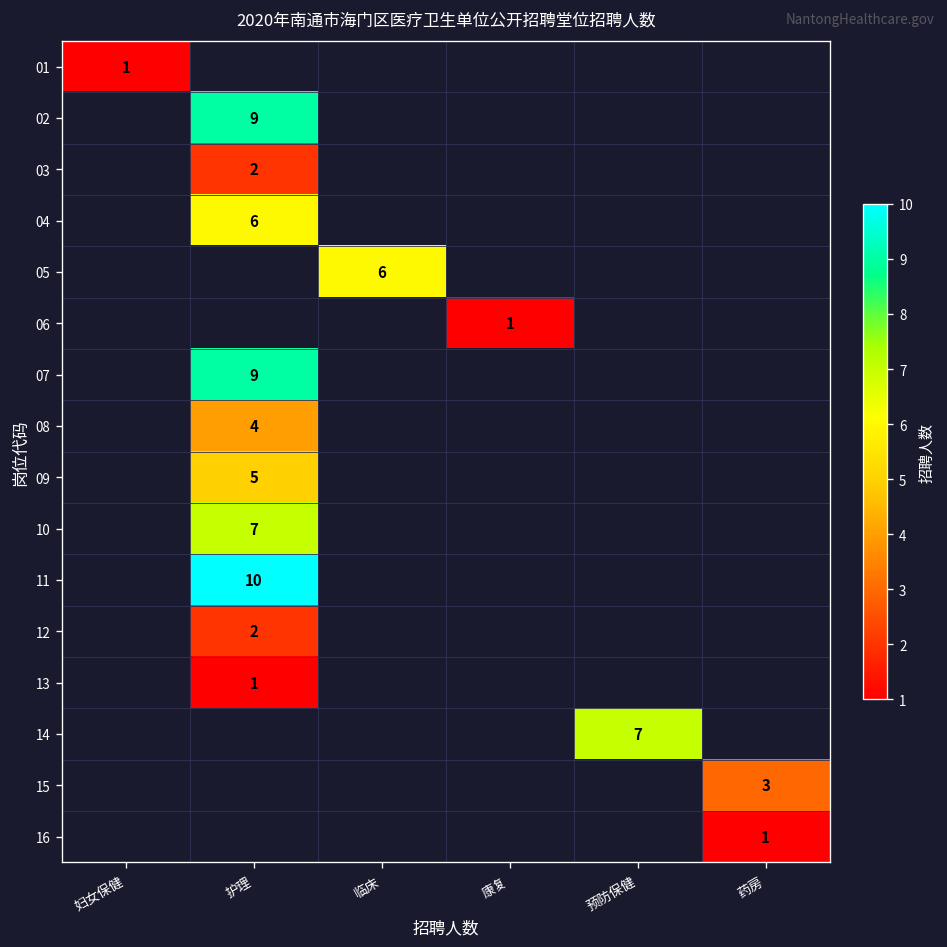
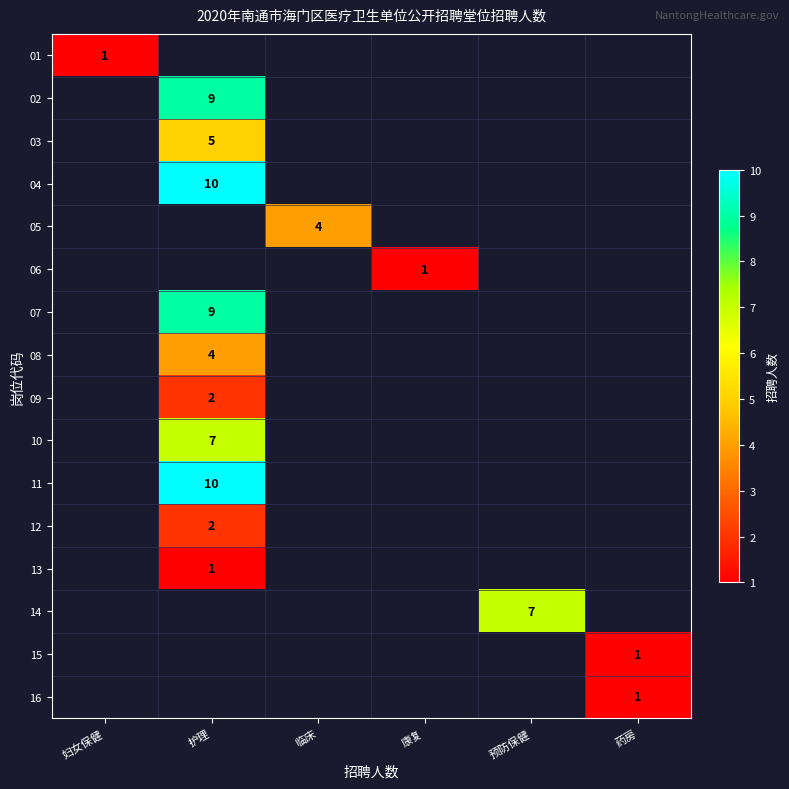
03, 护理: 2 -> 5
04, 护理: 6 -> 10
05, 临床: 6 -> 4
09, 护理: 5 -> 2
15, 药房: 3 -> 1
